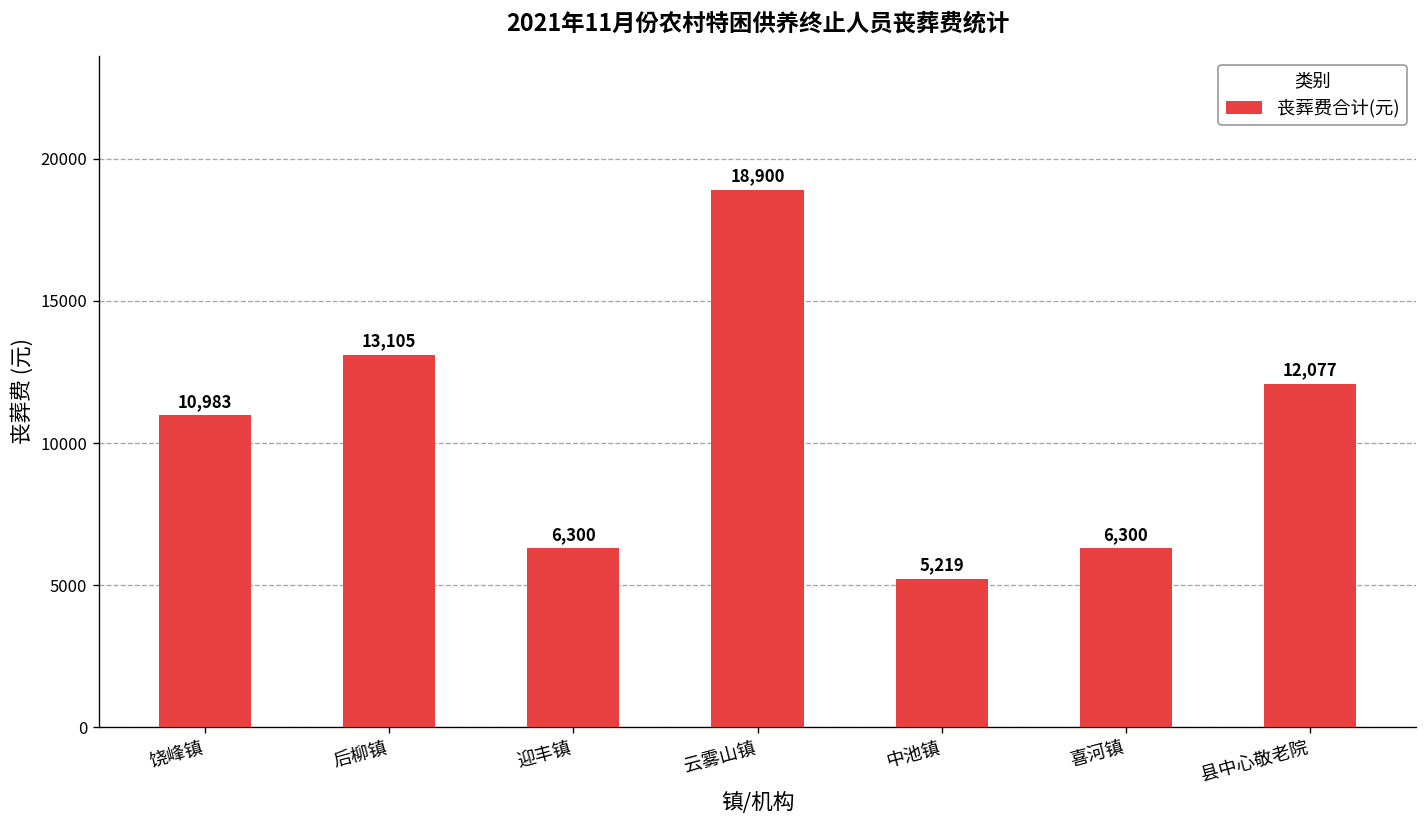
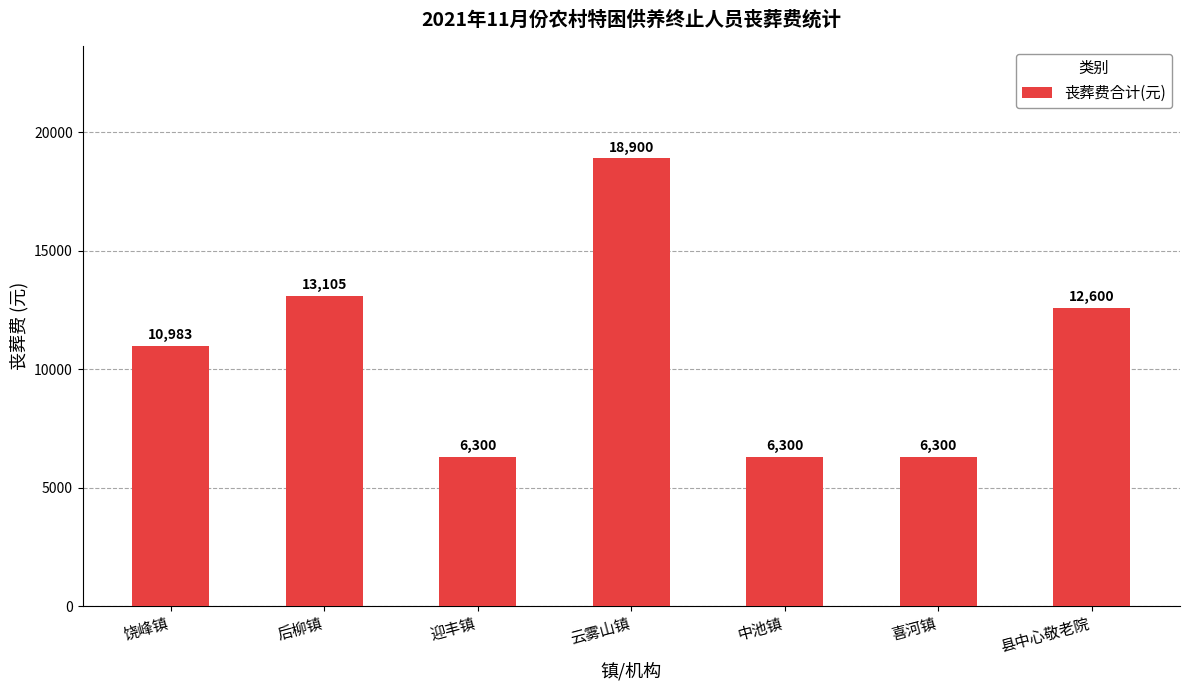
中池镇: 5,219 -> 6,300
县中心敬老院: 12,077 -> 12,600
